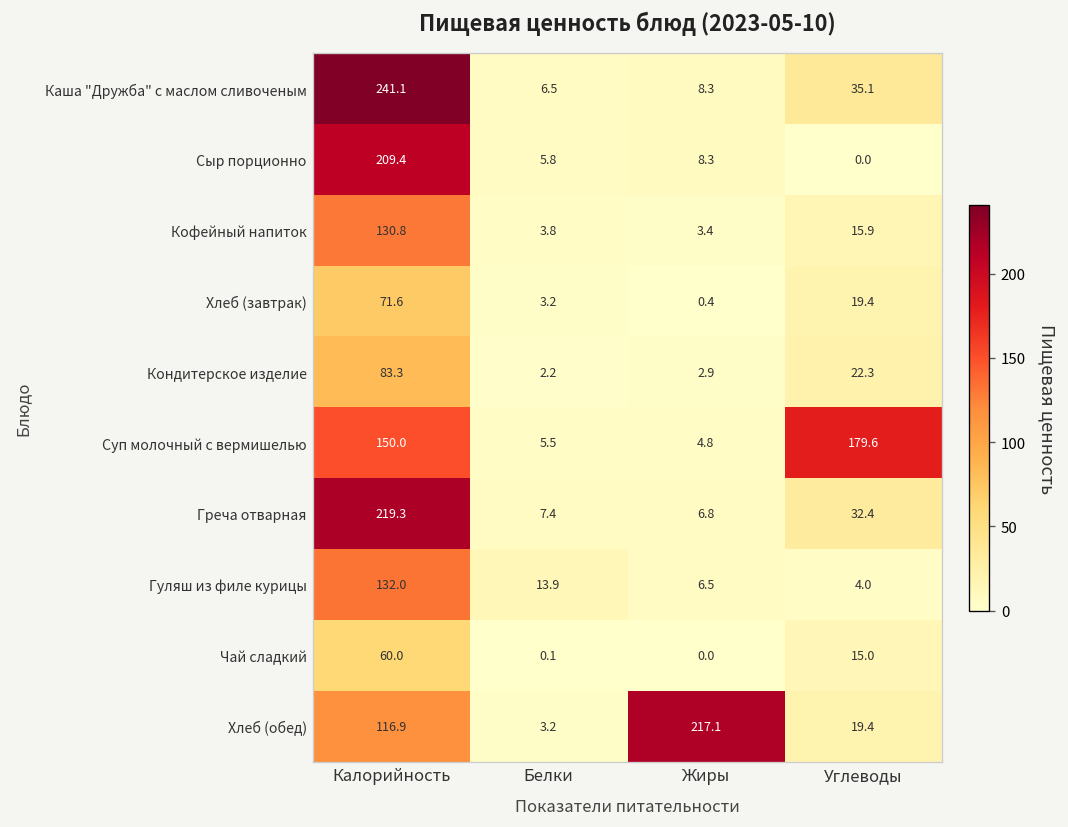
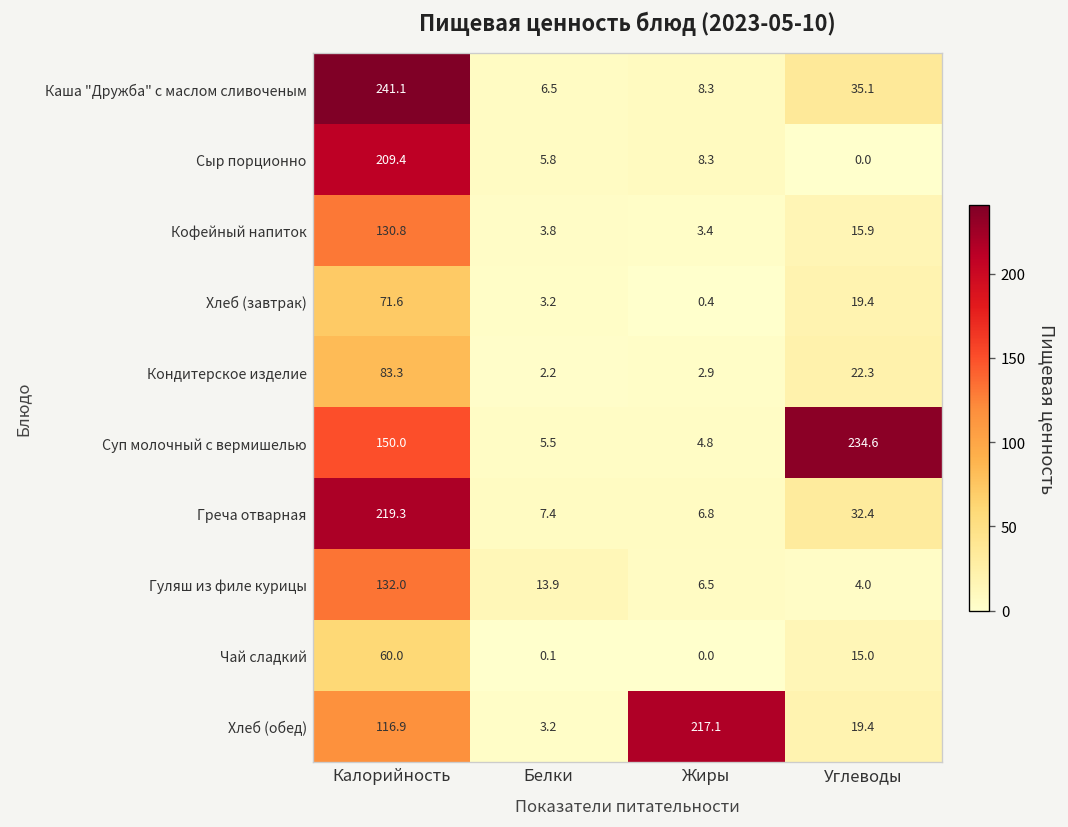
Суп молочный с вермишелью, Углеводы: 179.6 -> 234.6
